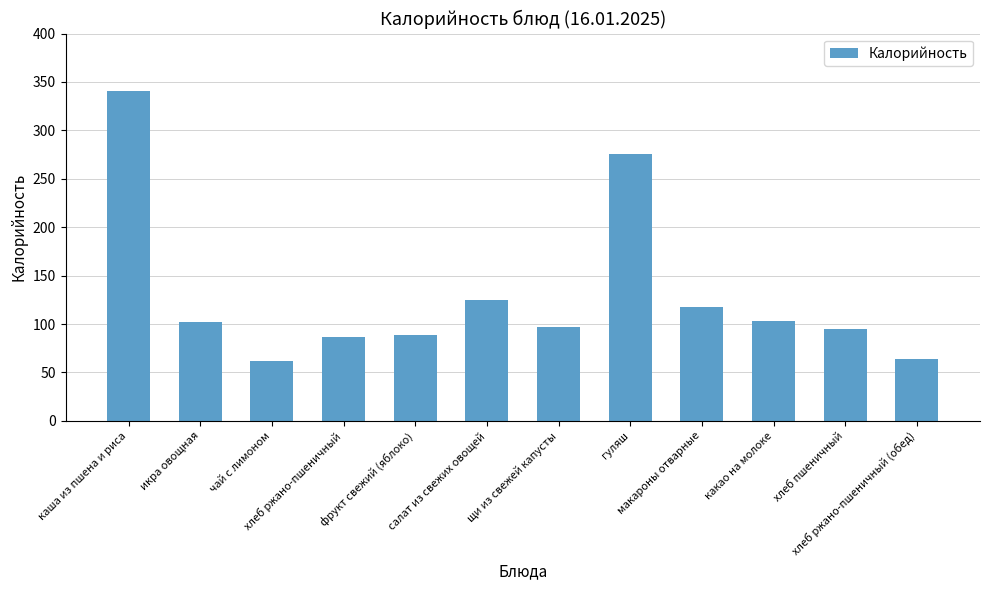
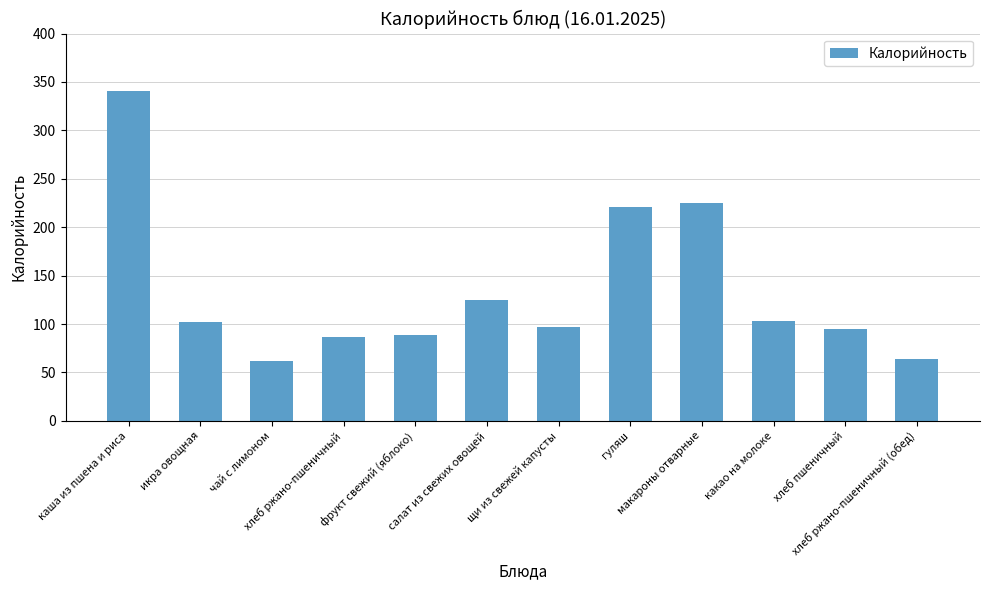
гуляш: 280 -> 220
макароны отварные: 120 -> 220
